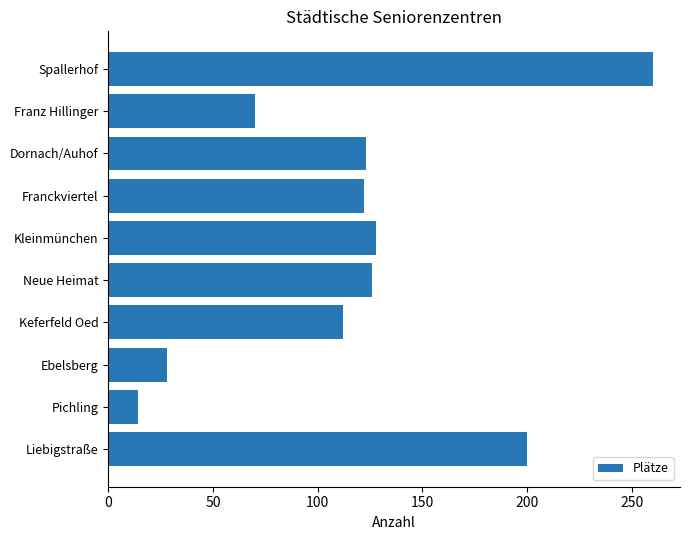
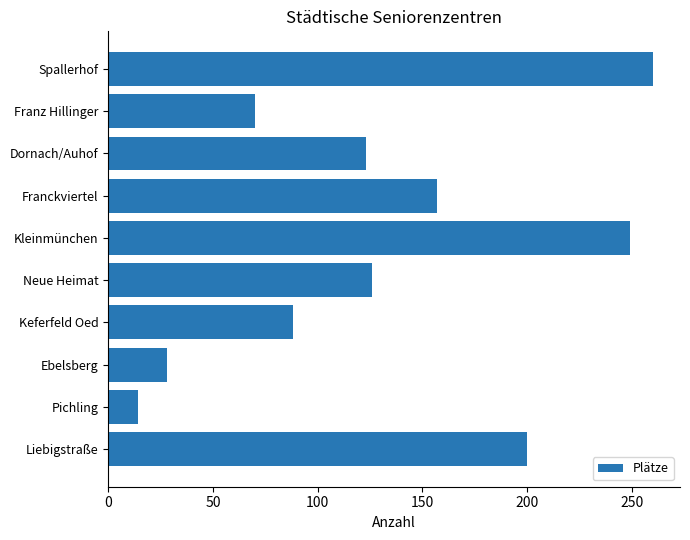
Franckviertel: 122 -> 157
Kleinmünchen: 128 -> 249
Keferfeld Oed: 112 -> 88
